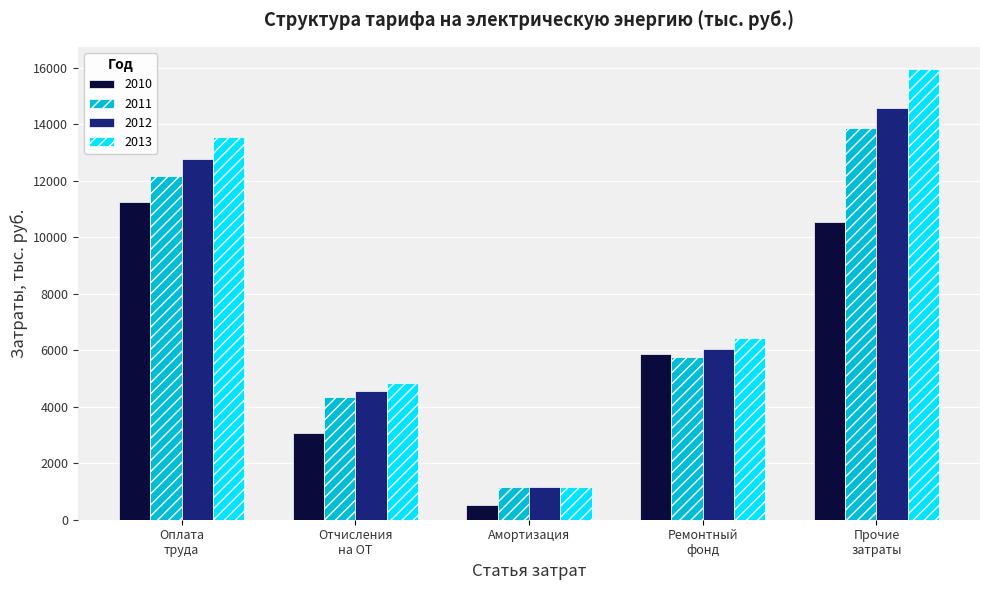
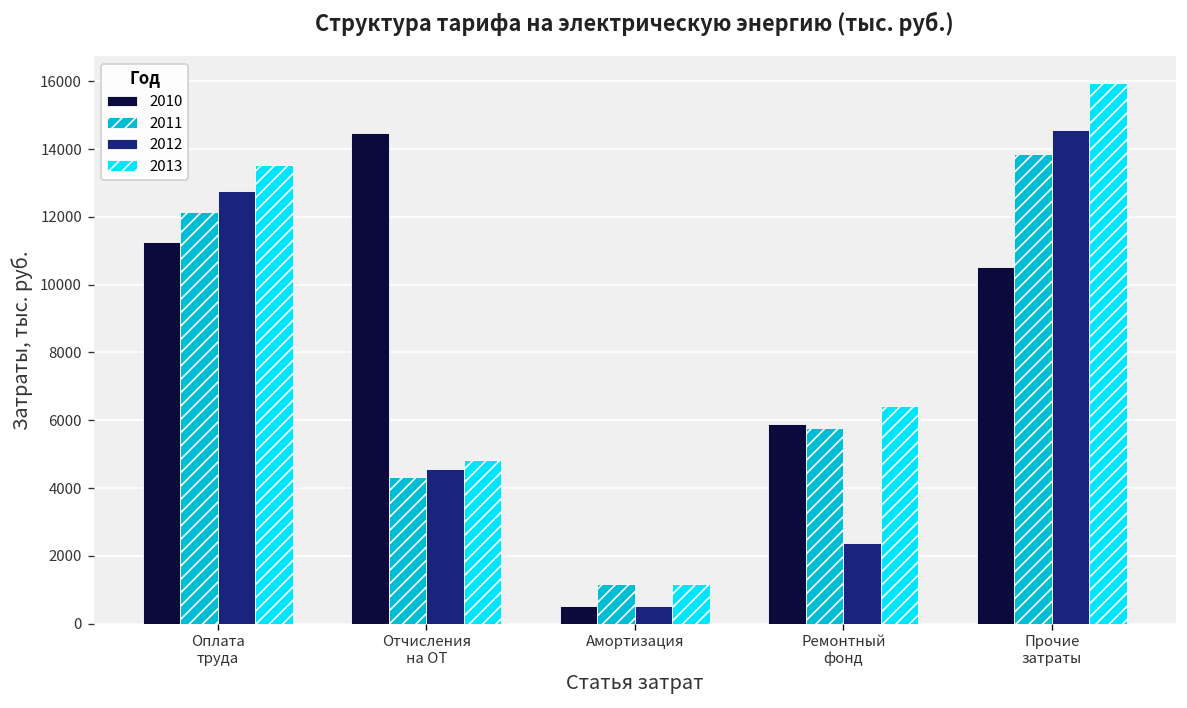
2010, Отчисления на ОТ: 3100 -> 14500
2012, Амортизация: 1200 -> 500
2012, Ремонтный фонд: 6100 -> 2400
